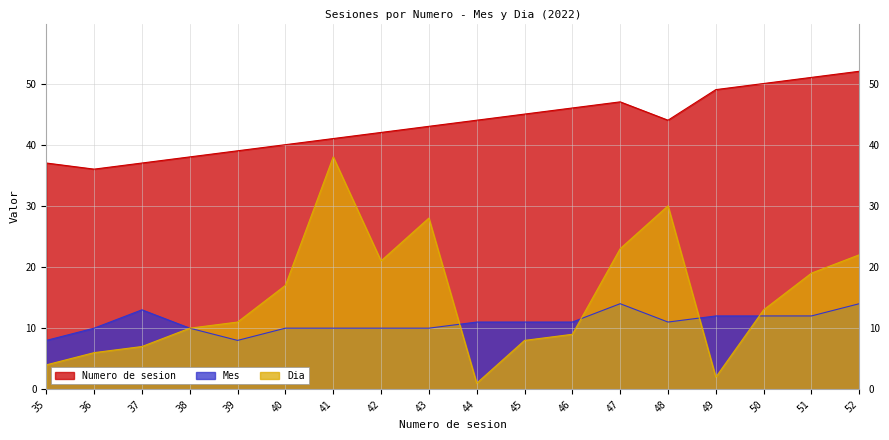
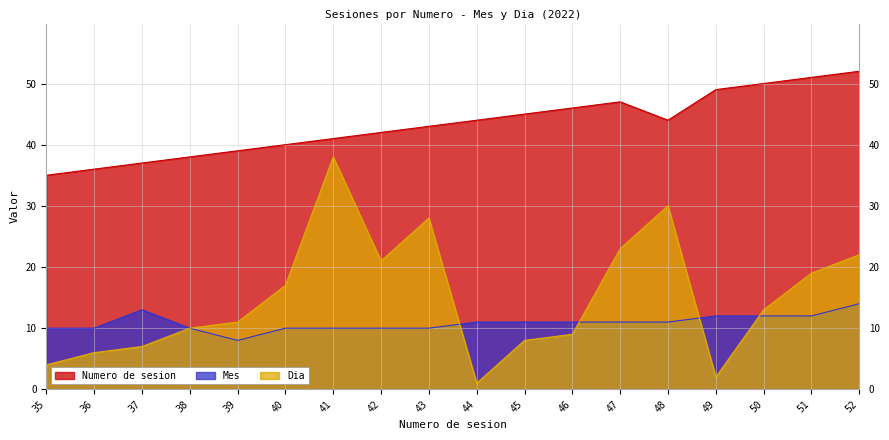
Numero de sesion, 35: 37 -> 35
Mes, 35: 8 -> 10
Mes, 47: 14 -> 11
